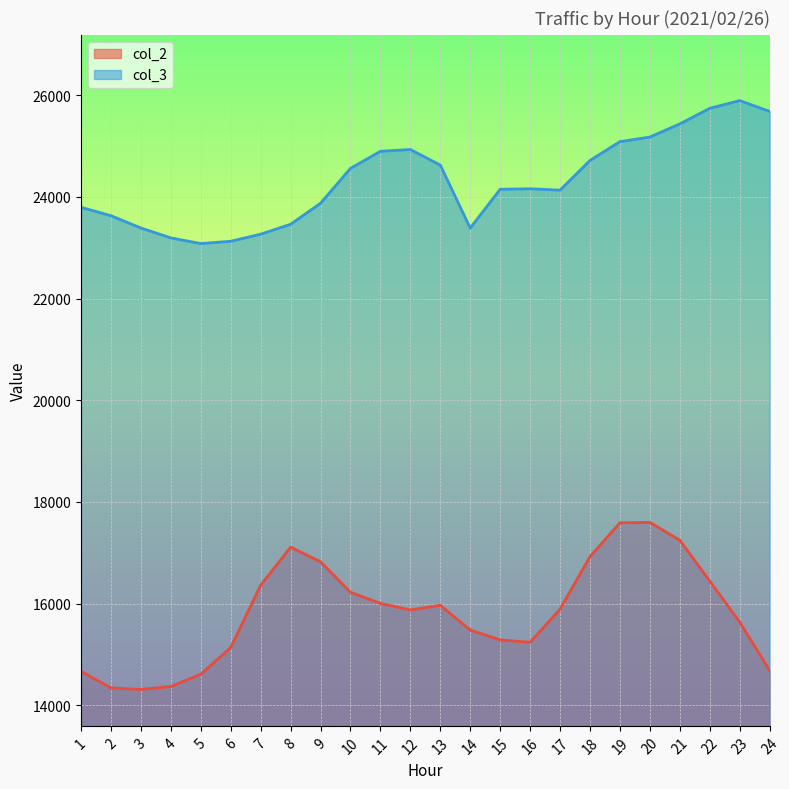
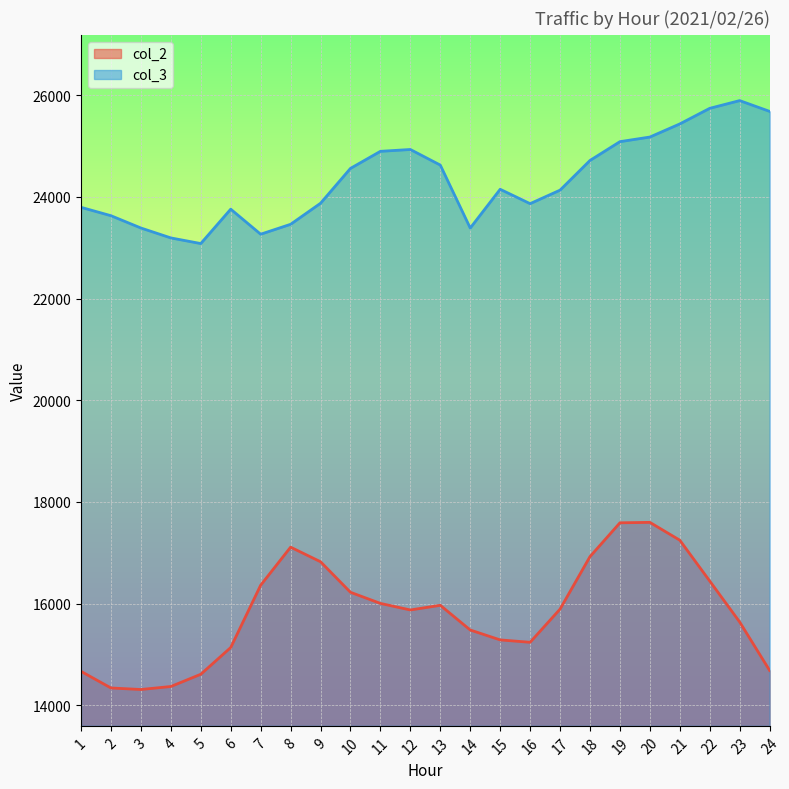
col_3, 6: 23100 -> 23800
col_3, 16: 24200 -> 23900
